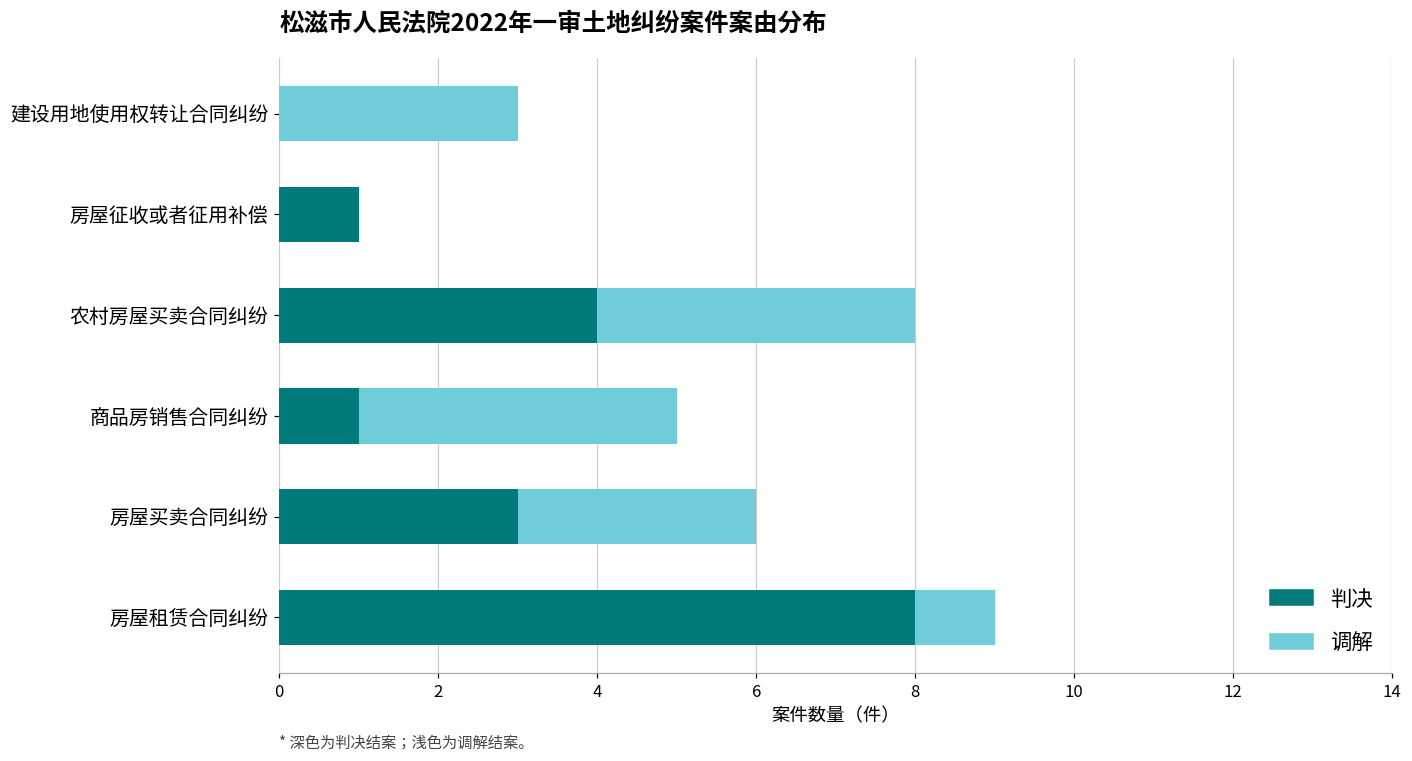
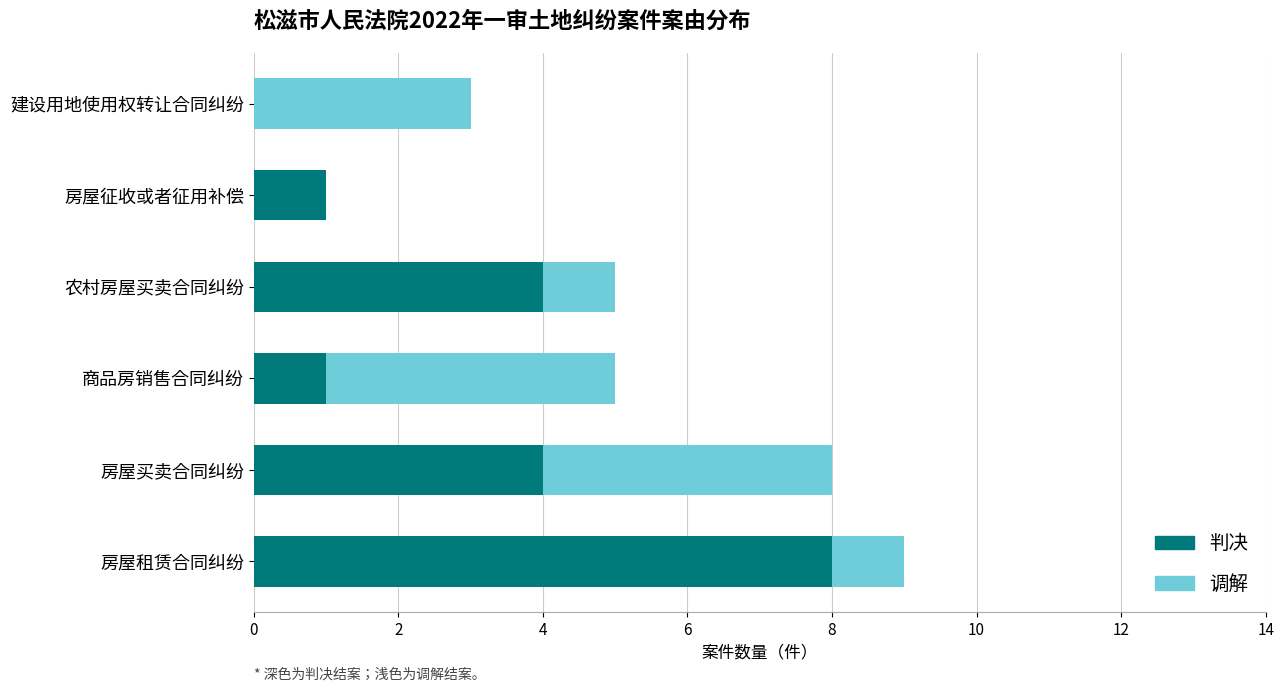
调解, 农村房屋买卖合同纠纷: 4 -> 1
判决, 房屋买卖合同纠纷: 3 -> 4
调解, 房屋买卖合同纠纷: 3 -> 4
